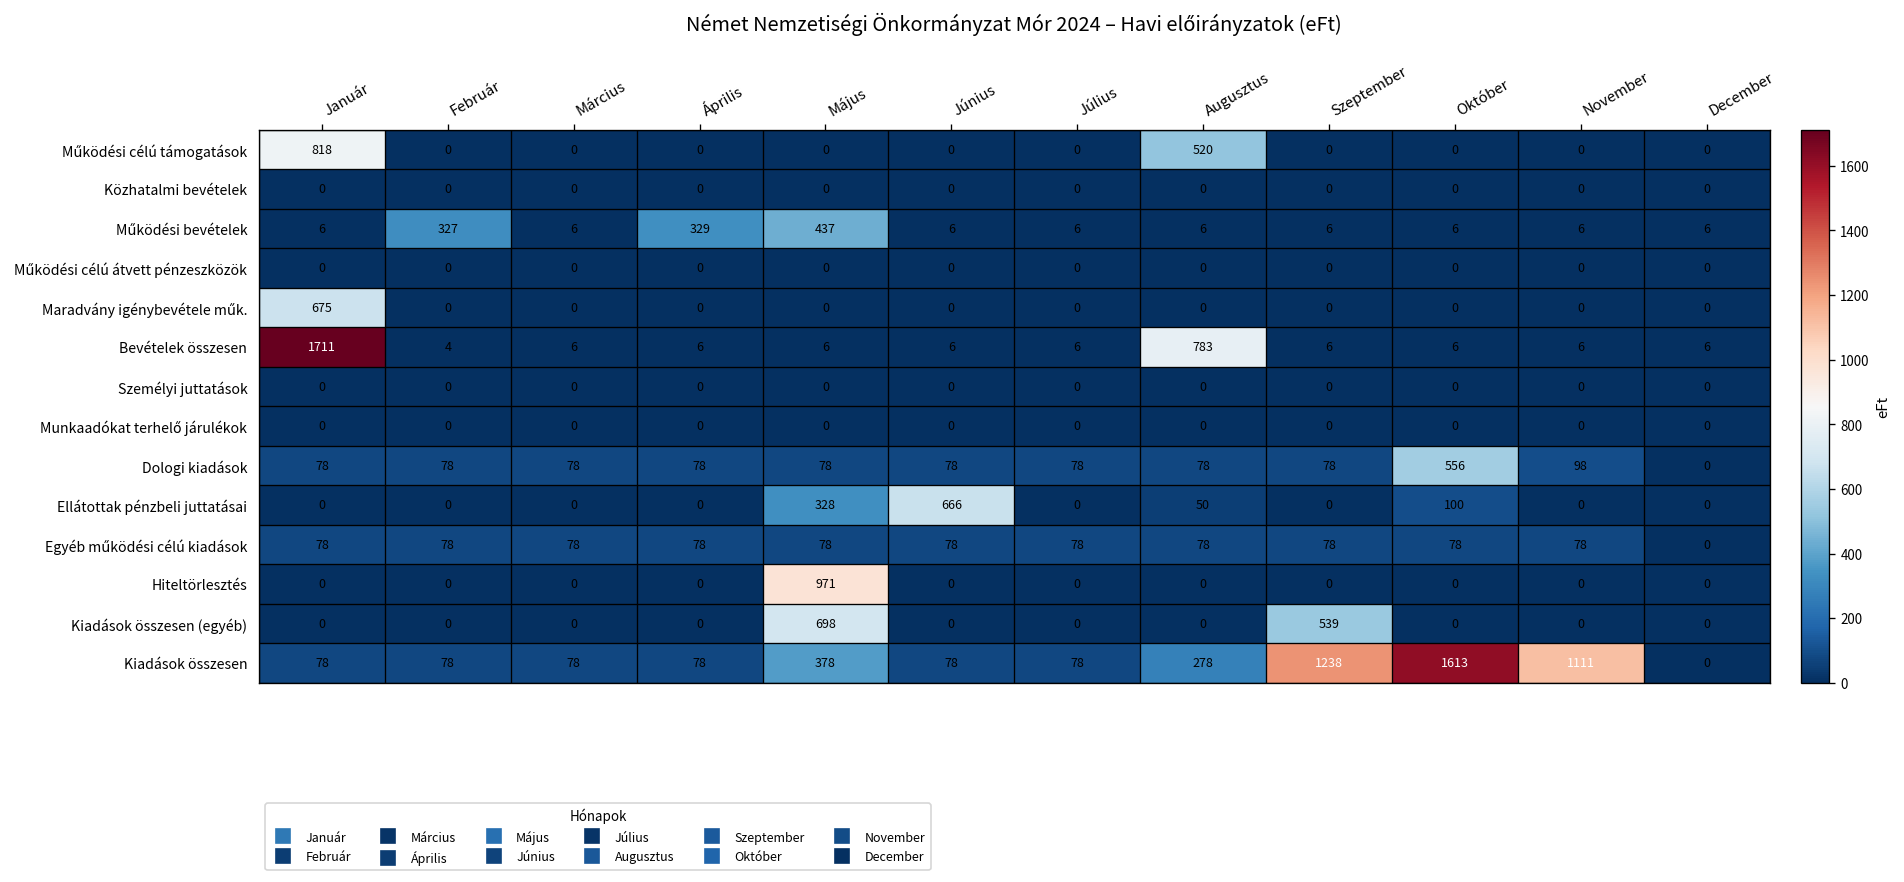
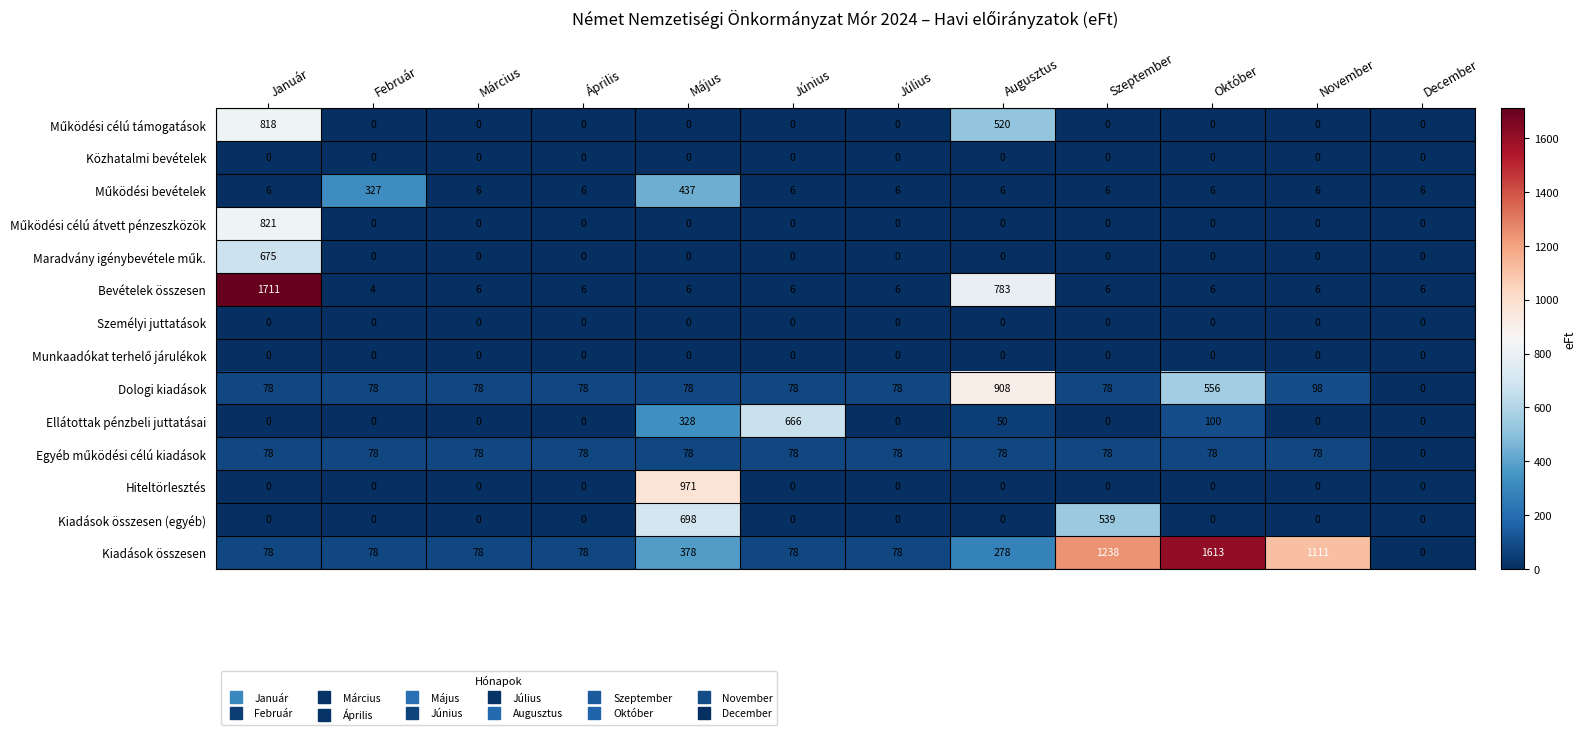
Működési bevételek, Április: 329 -> 6
Működési célú átvett pénzeszközök, Január: 0 -> 821
Dologi kiadások, Augusztus: 78 -> 908
